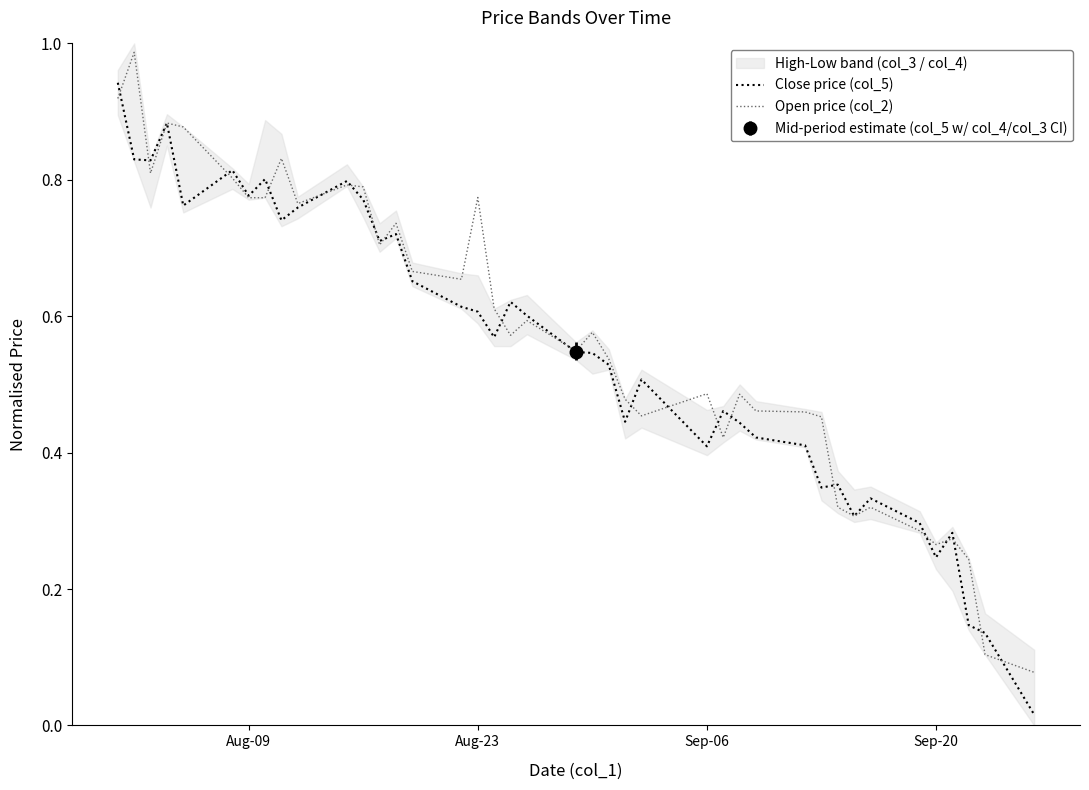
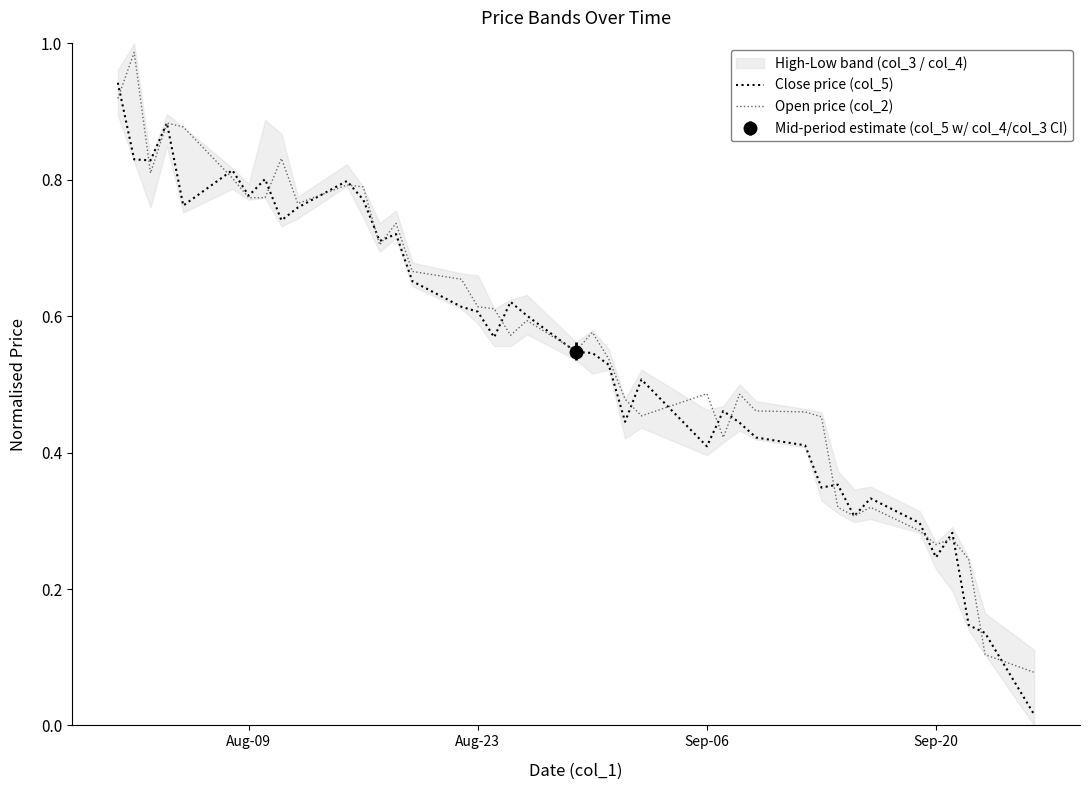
Open price (col_2), Aug-23: 0.77 -> 0.61
